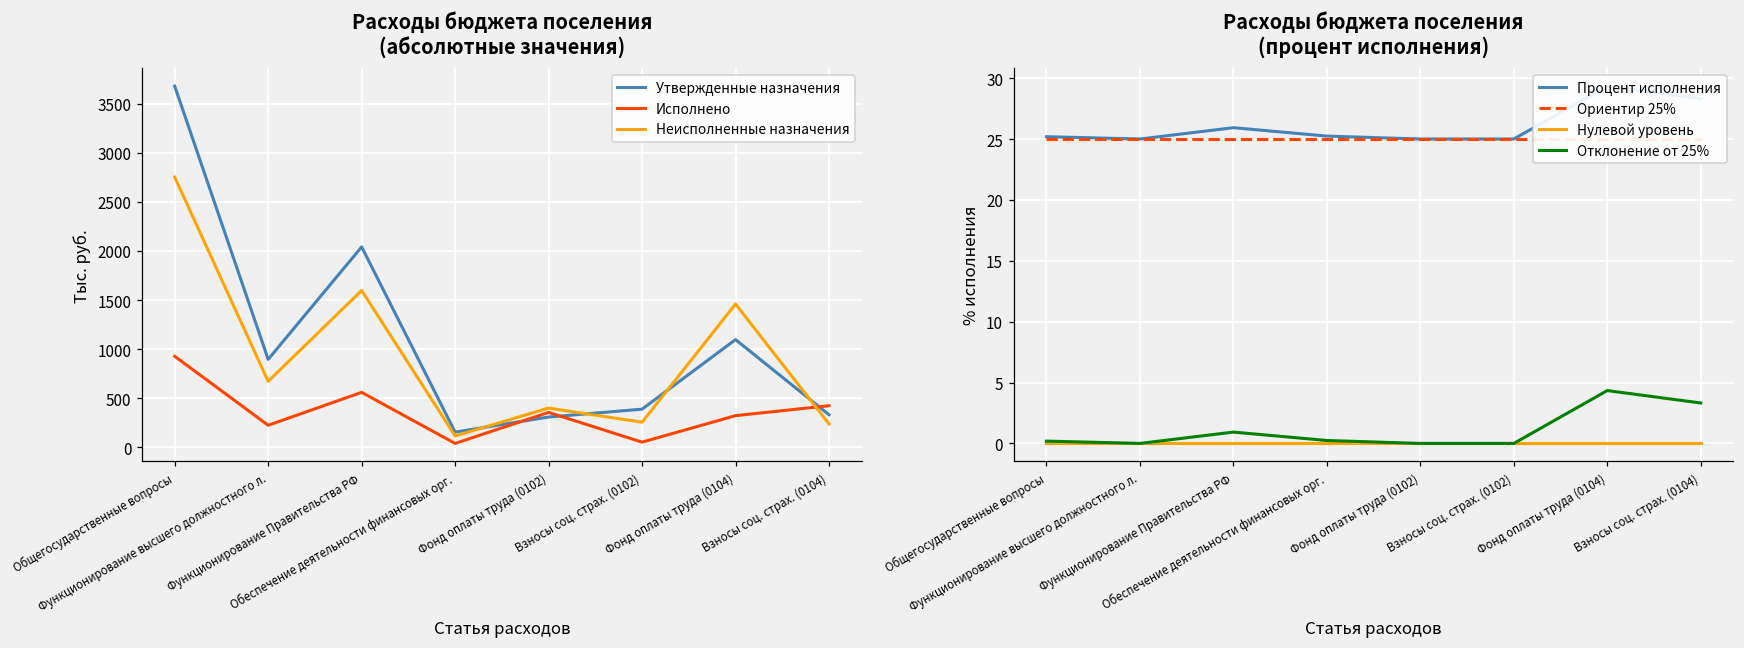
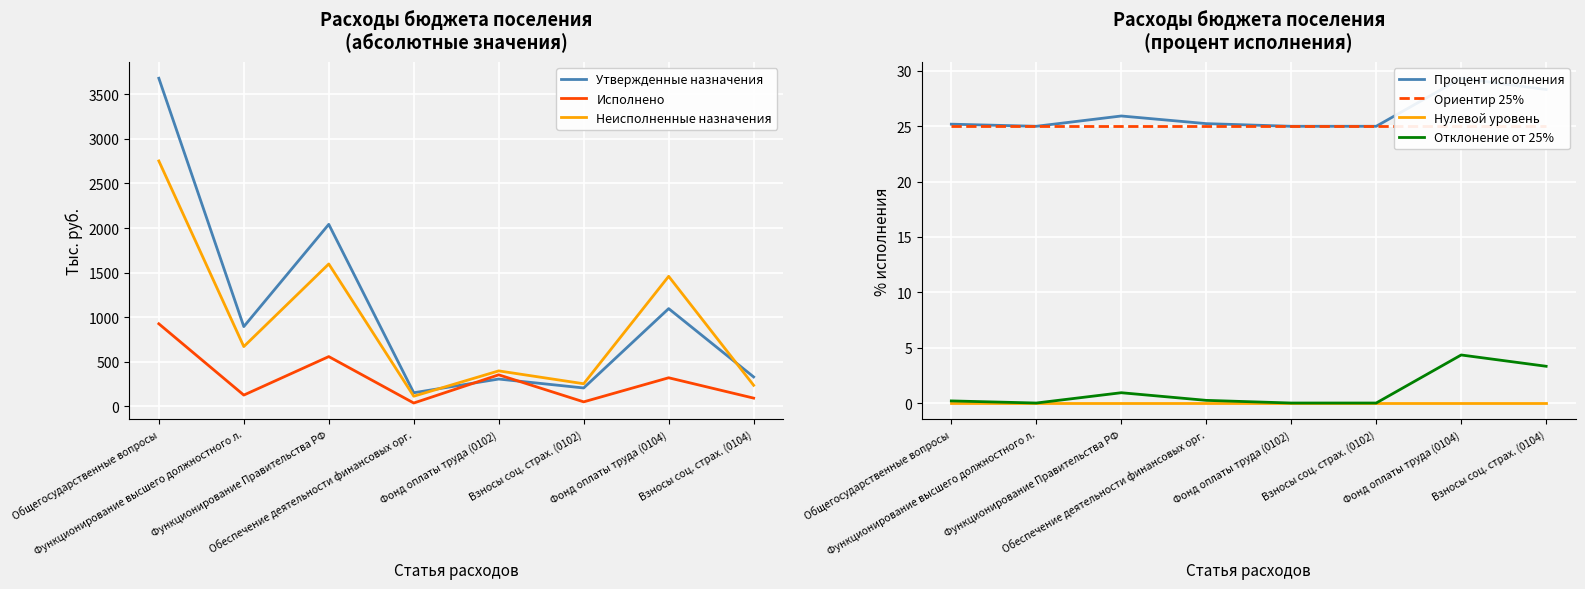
Расходы бюджета поселения (абсолютные значения), Исполнено, Функционирование высшего должностного л.: 200 -> 100
Расходы бюджета поселения (абсолютные значения), Утвержденные назначения, Взносы соц. страх. (0102): 400 -> 200
Расходы бюджета поселения (абсолютные значения), Исполнено, Взносы соц. страх. (0104): 400 -> 100
